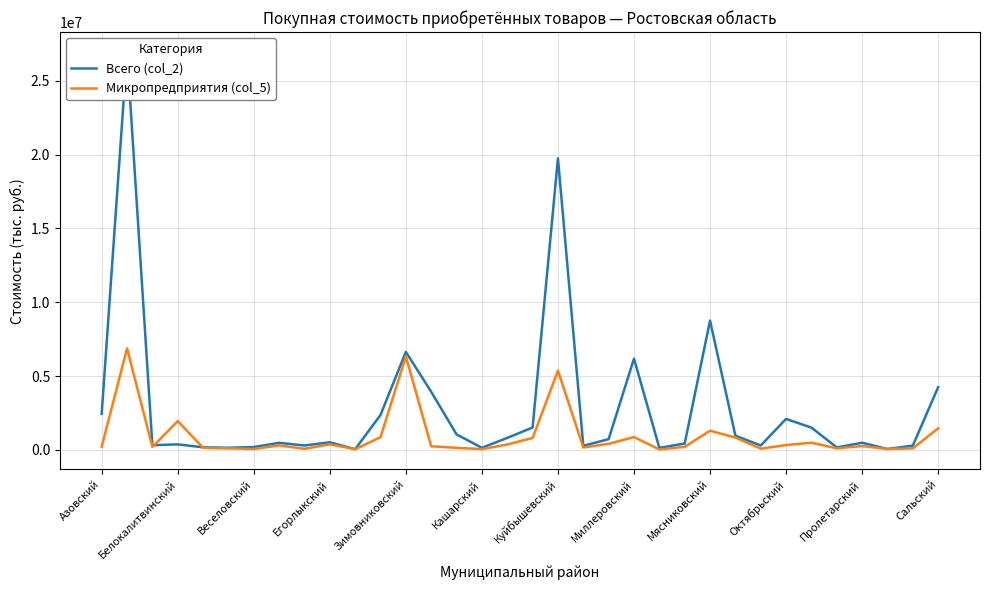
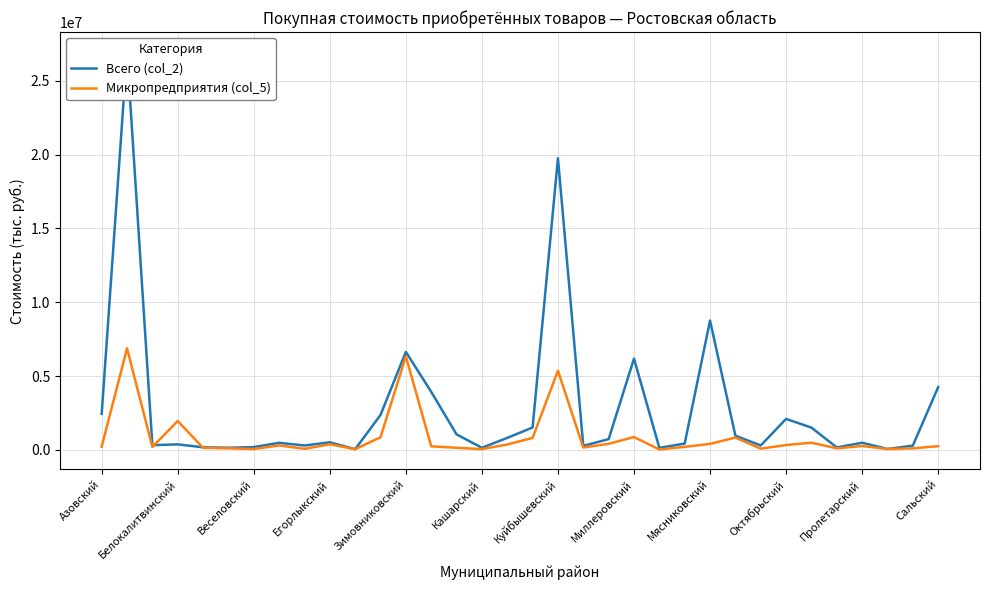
Микропредприятия (col_5), Мясниковский: 1300000 -> 400000
Микропредприятия (col_5), Сальский: 1500000 -> 200000
